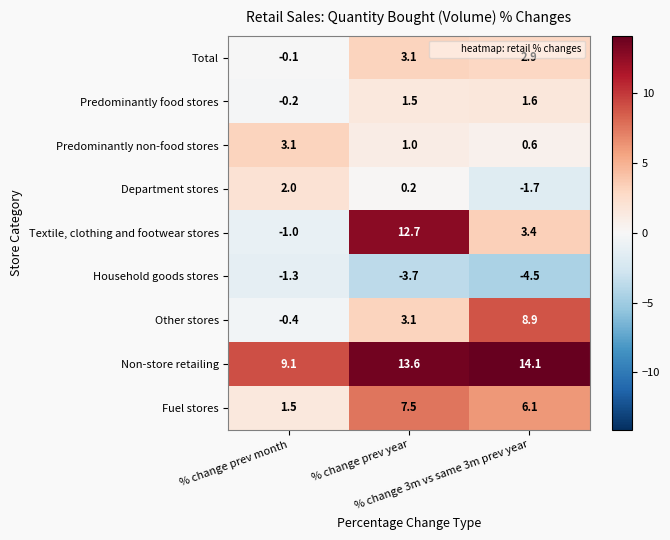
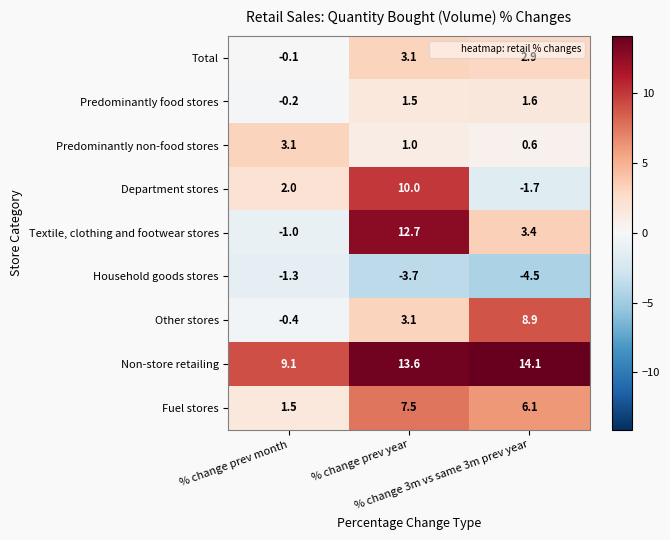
Department stores, % change prev year: 0.2 -> 10.0
